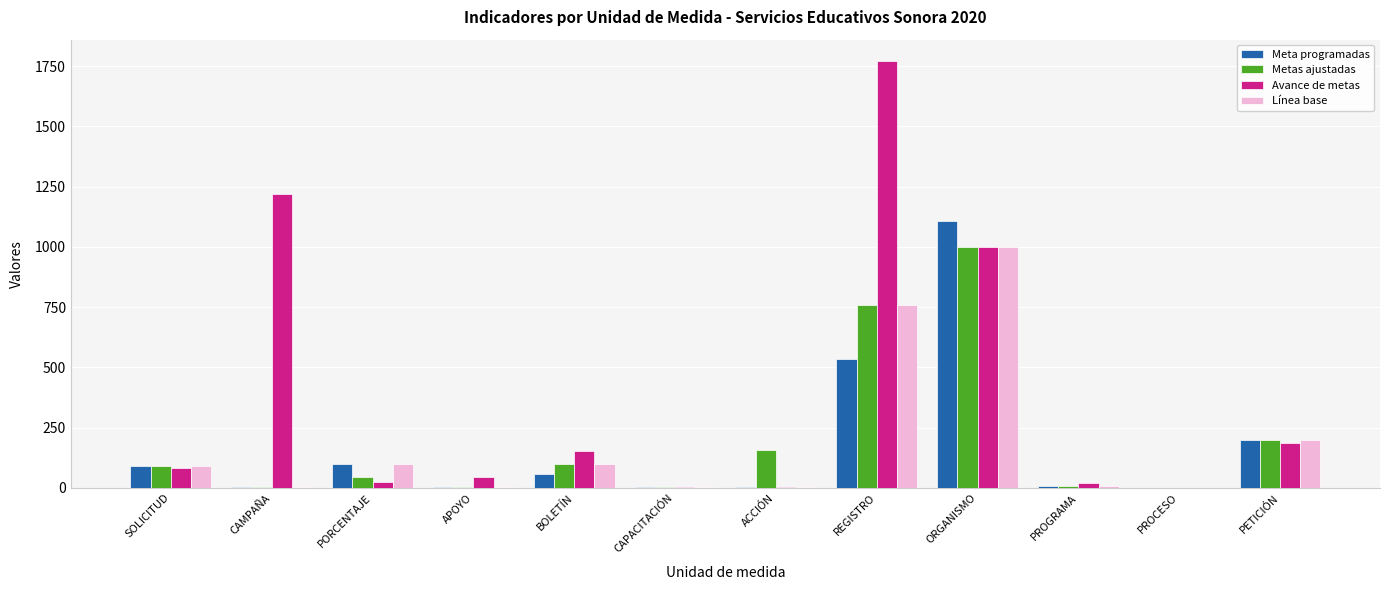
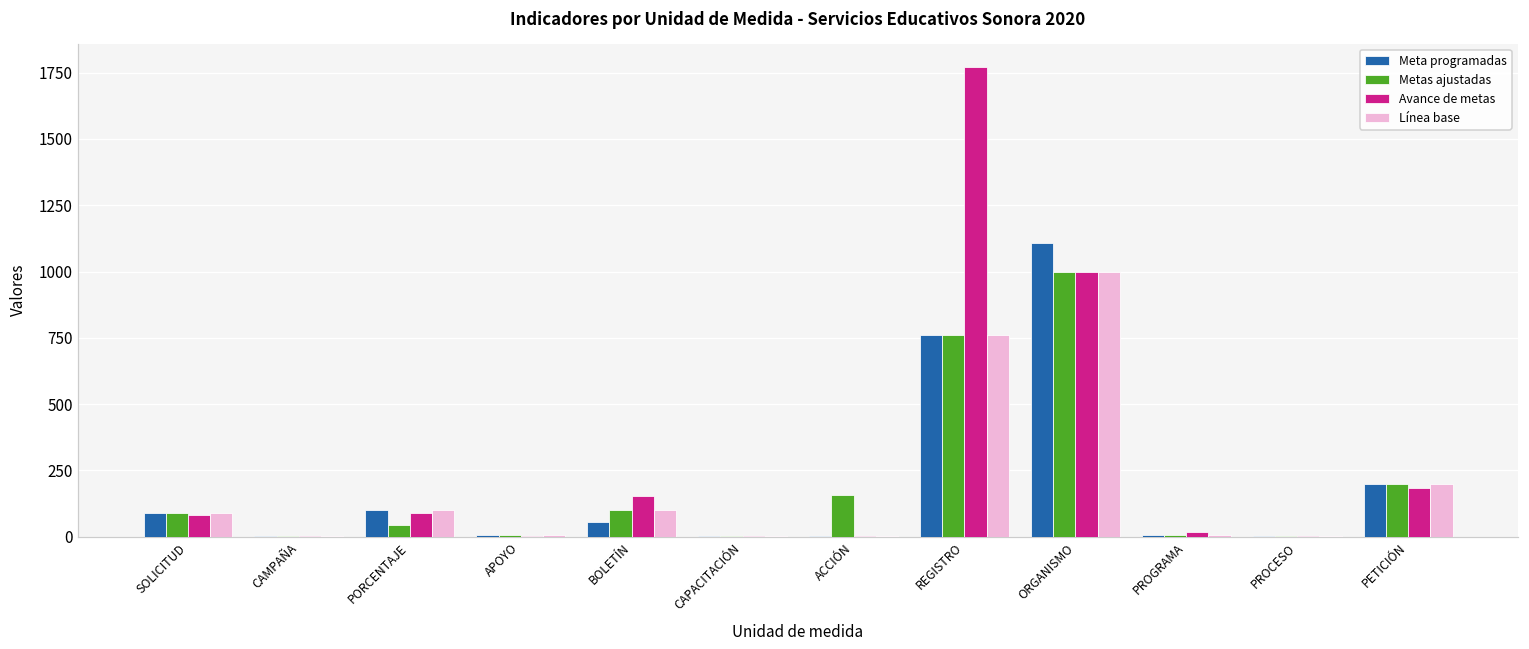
Avance de metas, CAMPAÑA: 1220 -> 0
Avance de metas, PORCENTAJE: 20 -> 90
Avance de metas, APOYO: 50 -> 0
Meta programadas, REGISTRO: 530 -> 760
